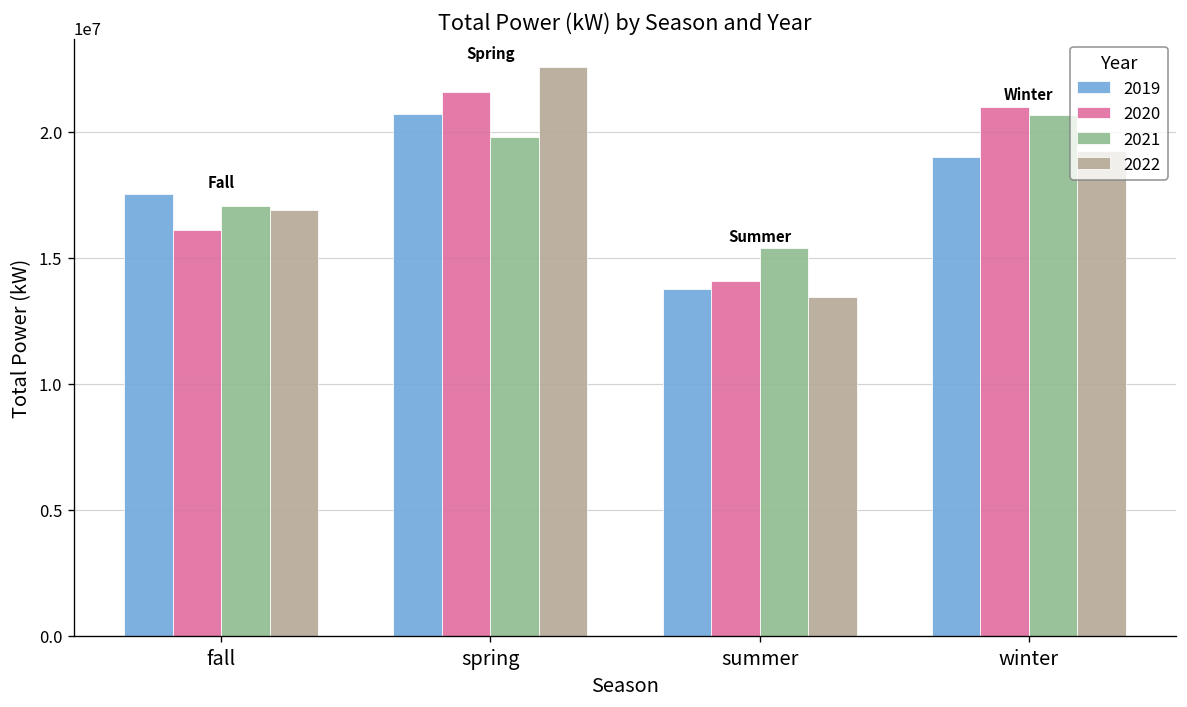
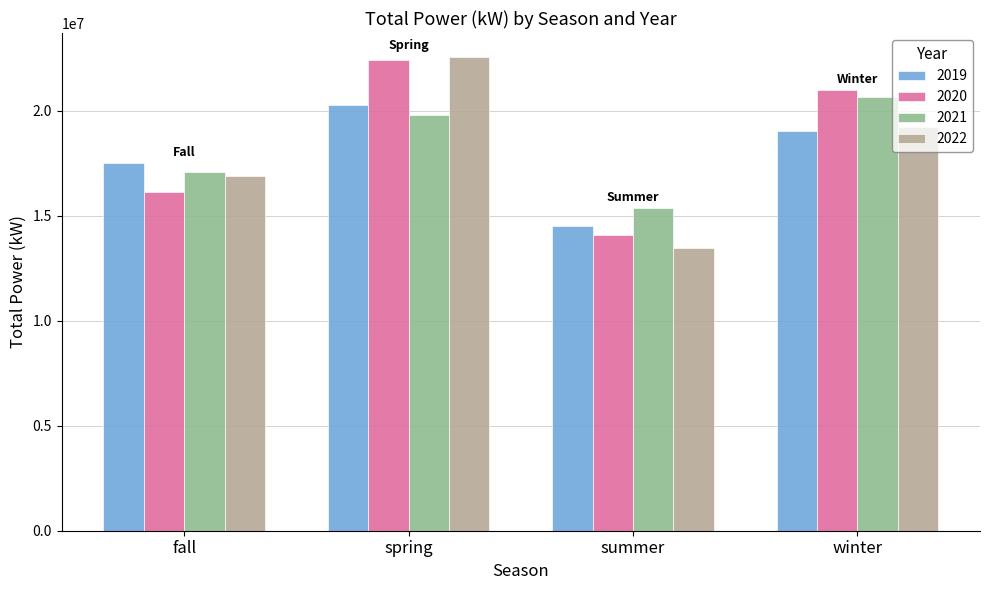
2019, spring: 20700000 -> 20300000
2020, spring: 21600000 -> 22400000
2019, summer: 13800000 -> 14500000
